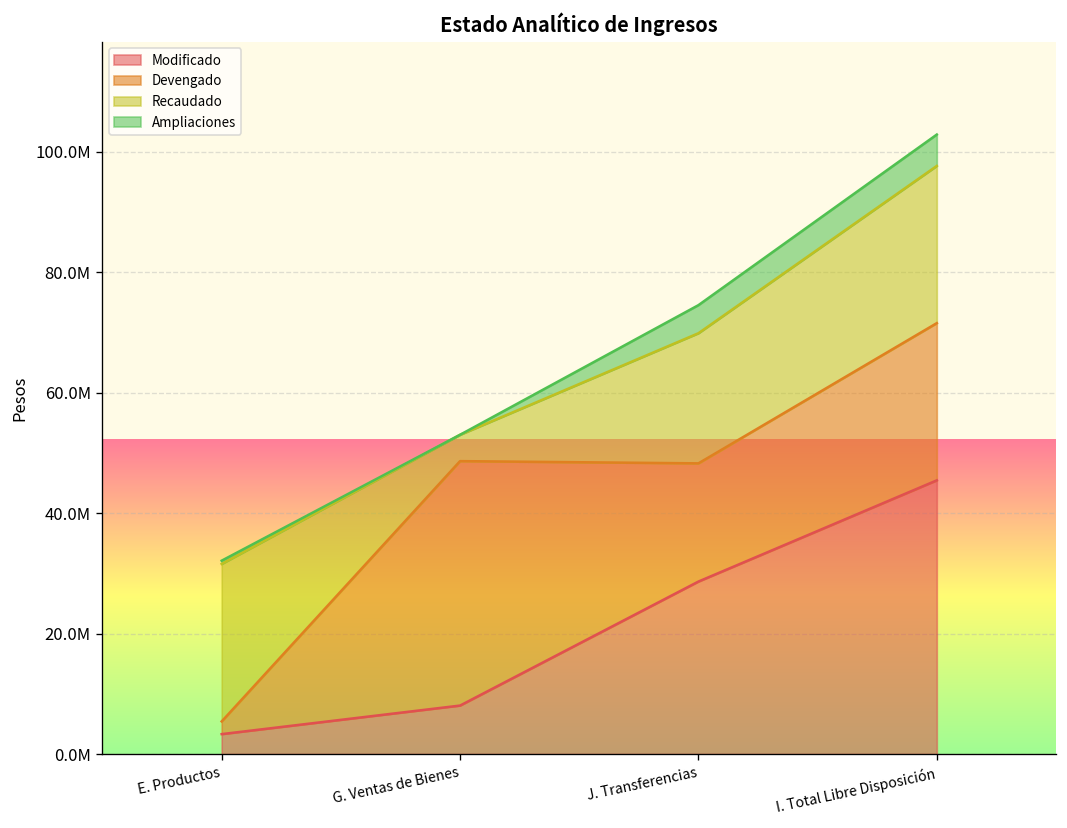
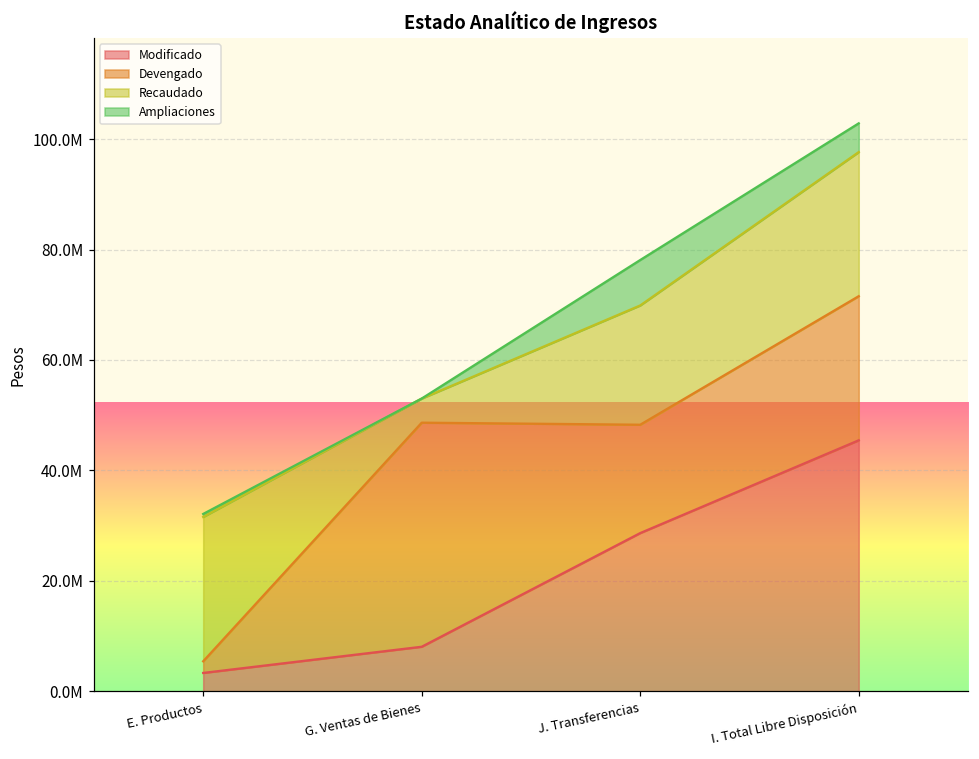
Ampliaciones, J. Transferencias: 5000000 -> 8000000
